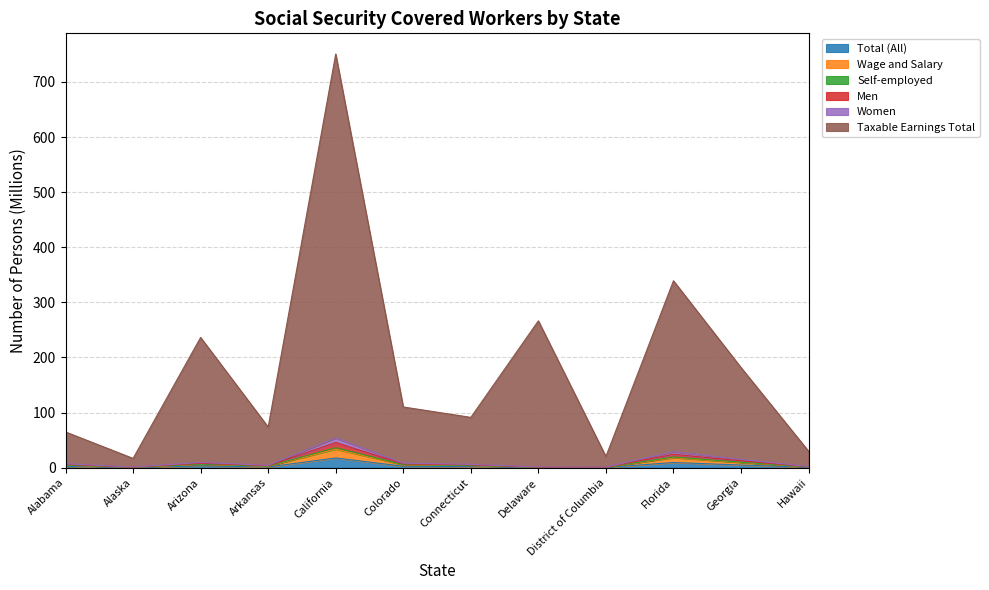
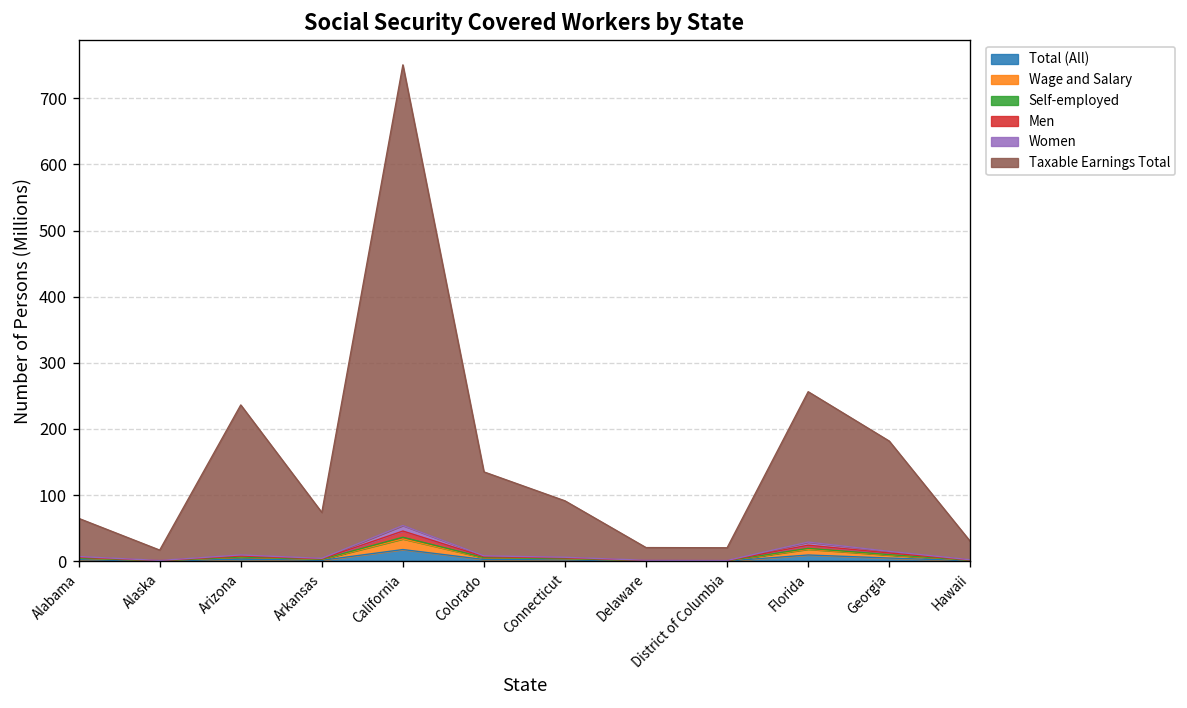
Taxable Earnings Total, Colorado: 100 -> 130
Taxable Earnings Total, Delaware: 260 -> 20
Taxable Earnings Total, Florida: 310 -> 230
